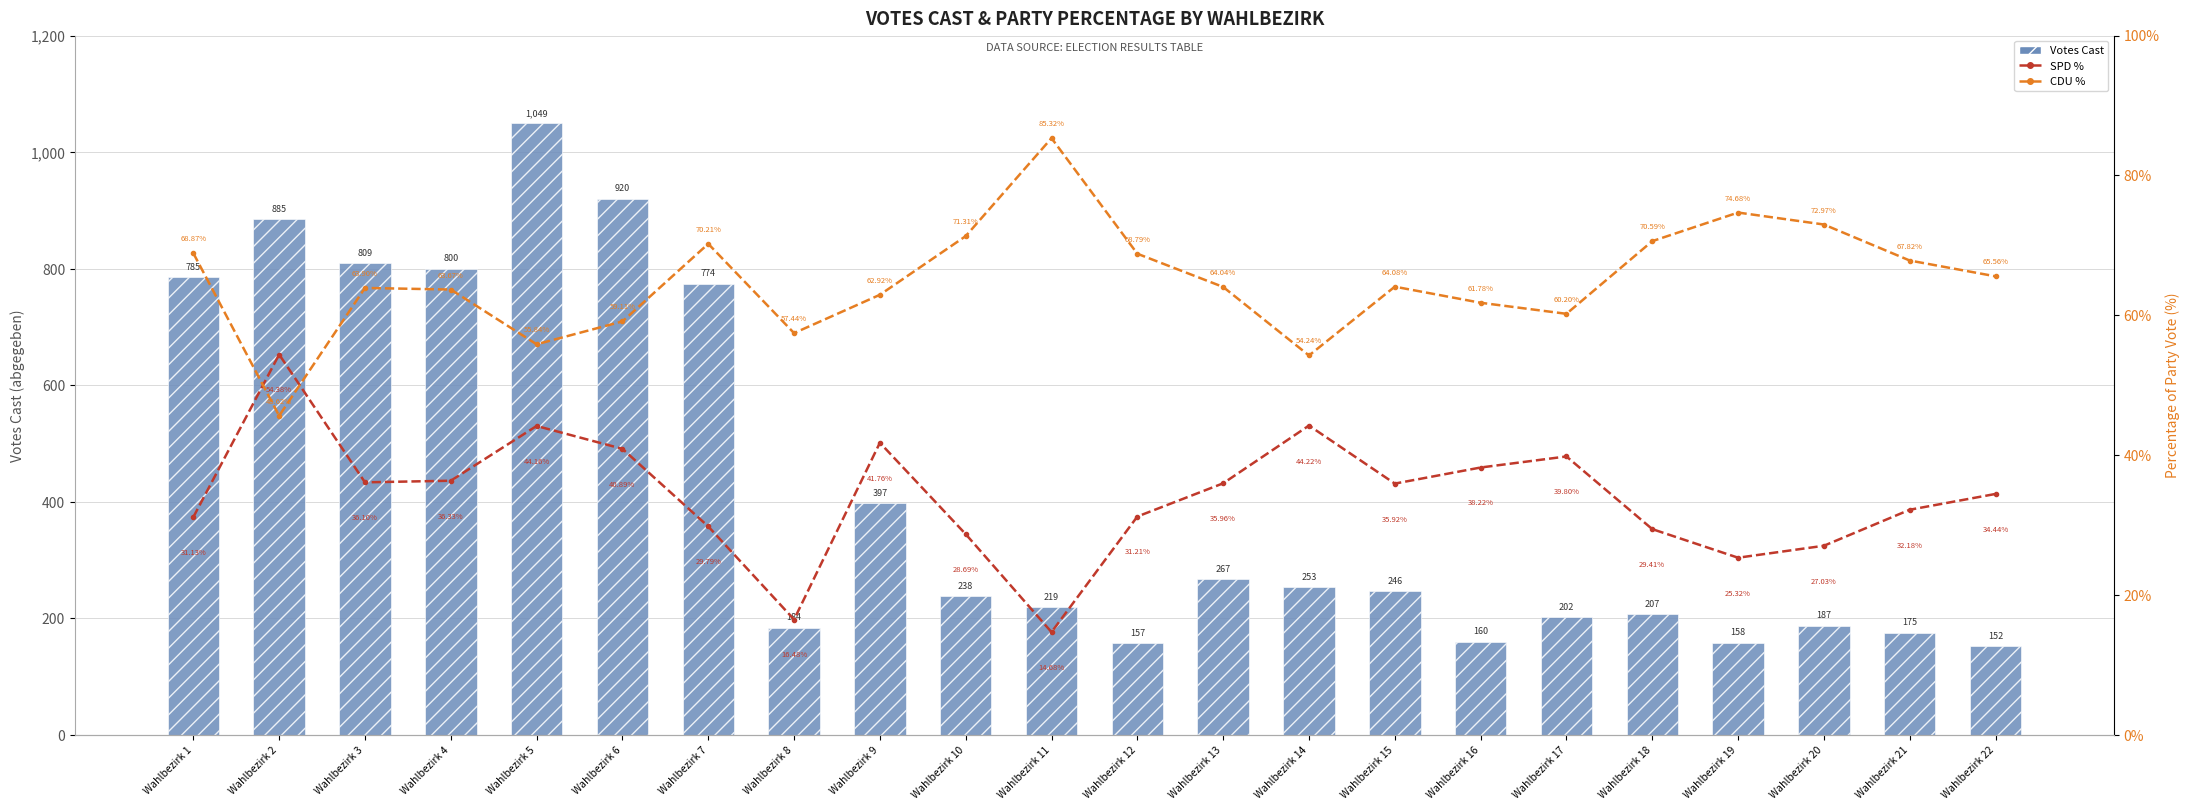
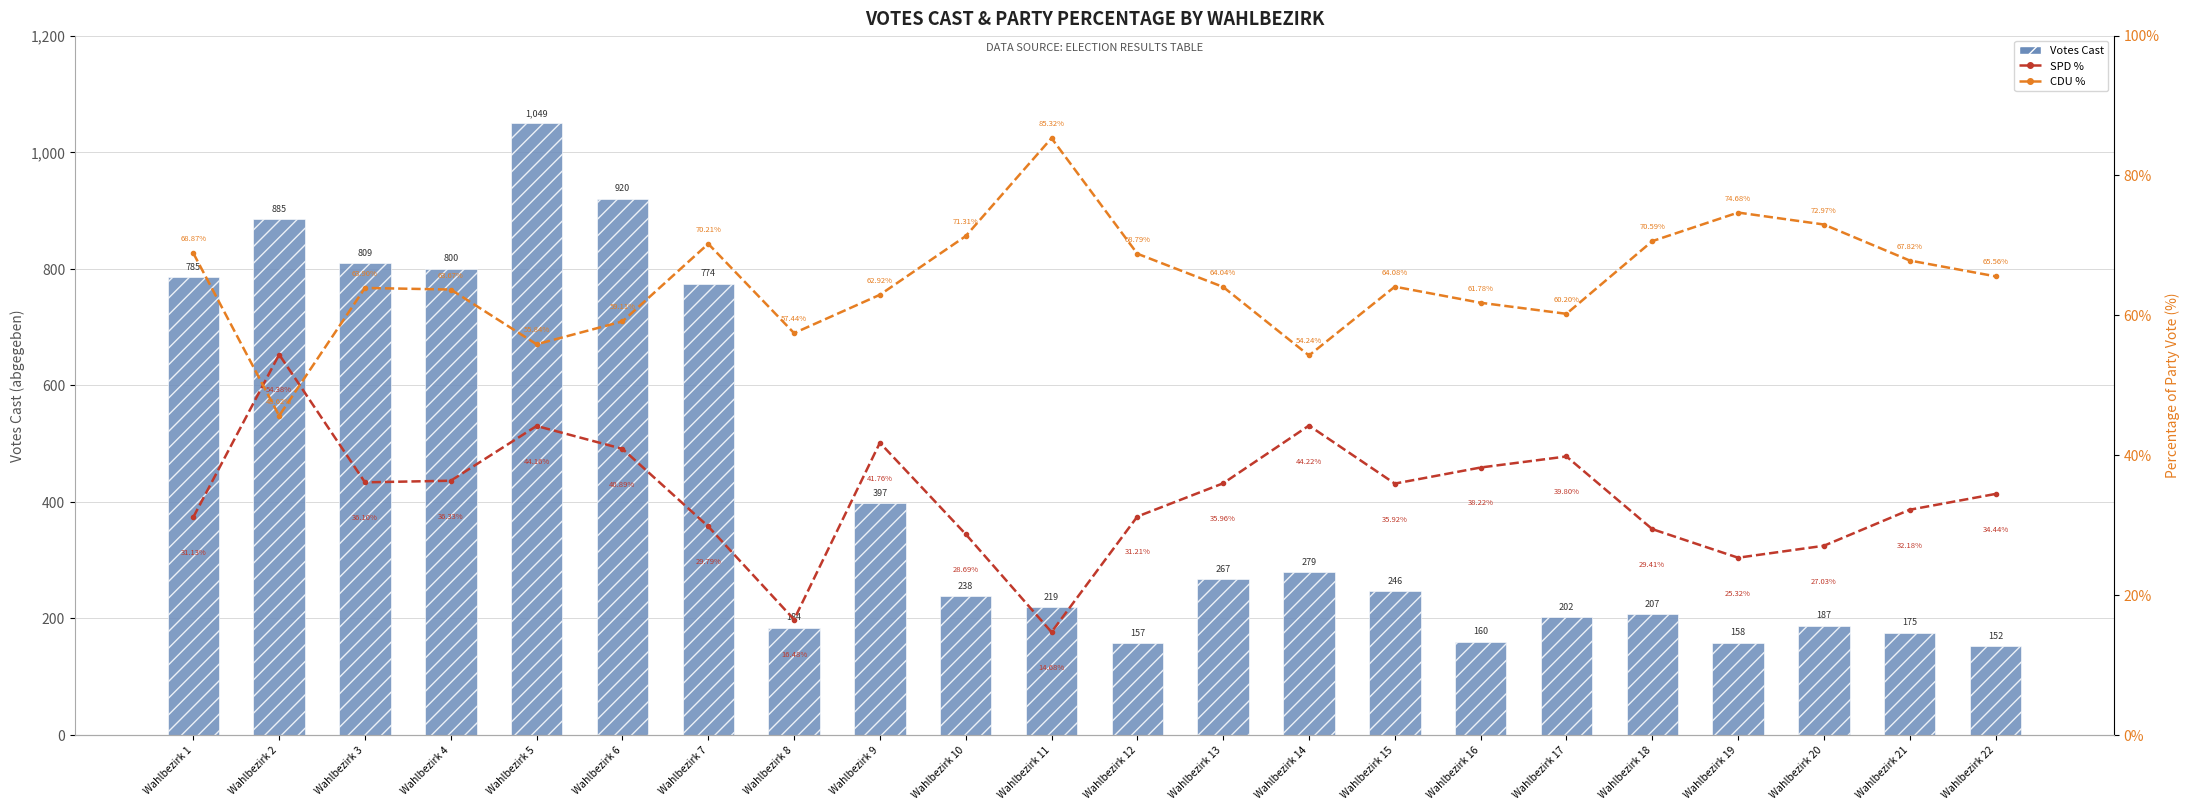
Votes Cast, Wahlbezirk 14: 253 -> 279
